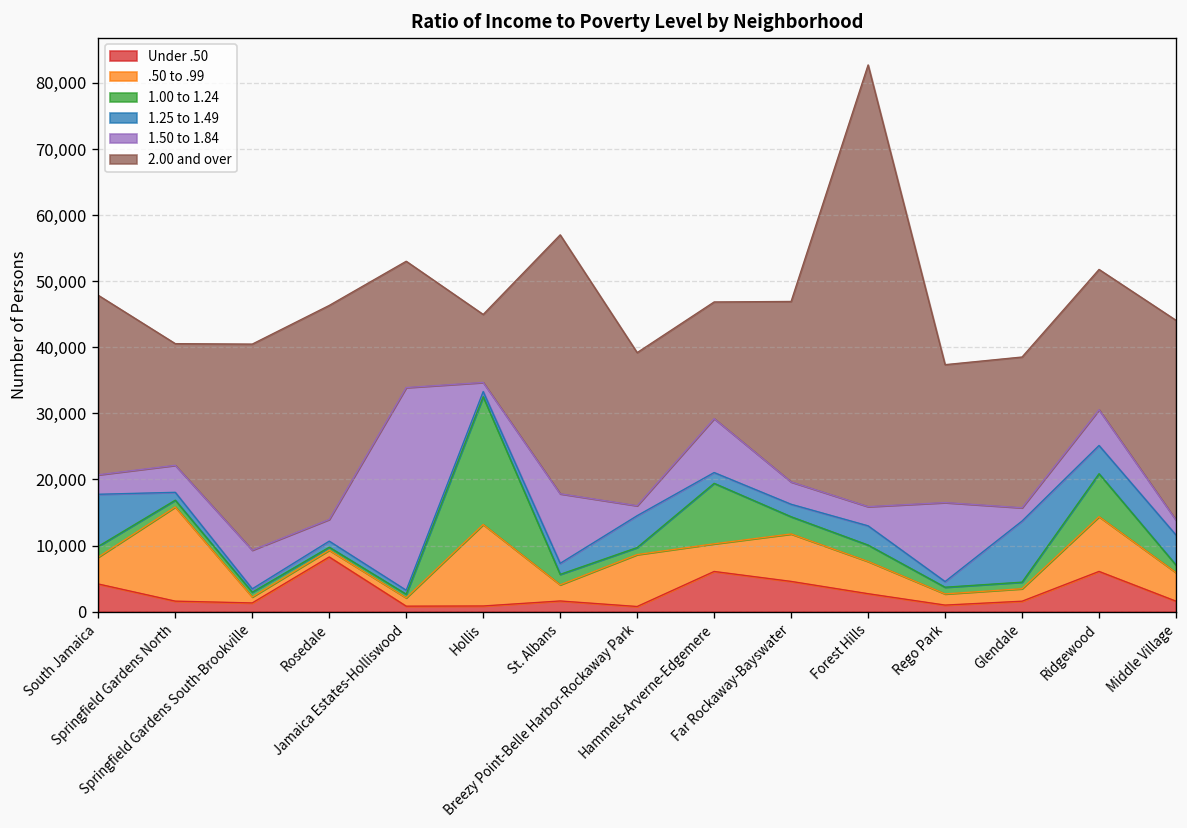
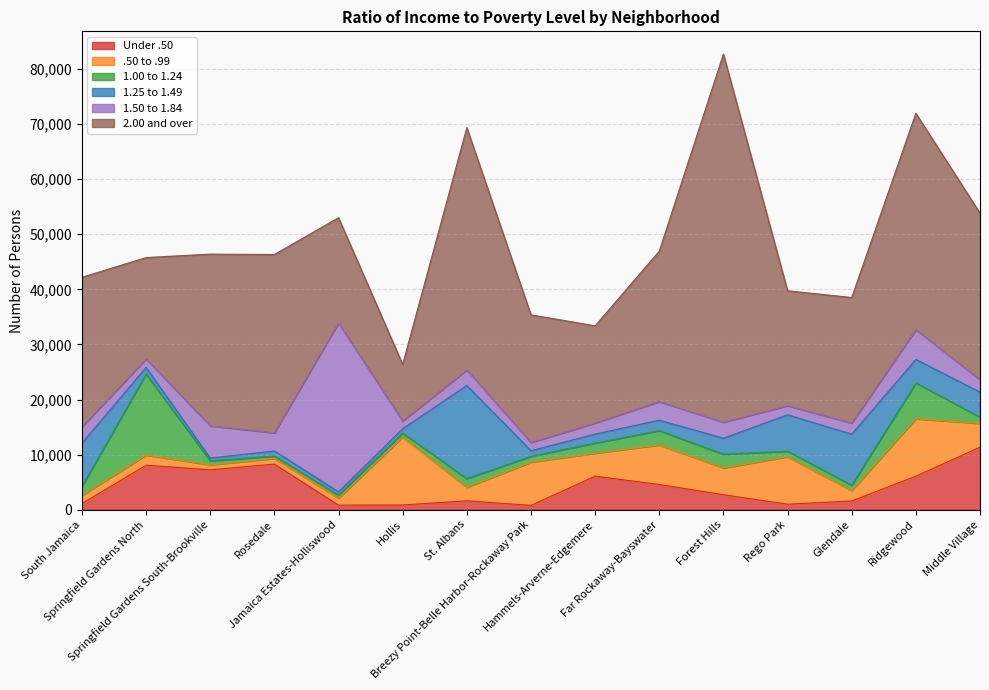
Under .50, South Jamaica: 4,000 -> 1,000
.50 to .99, South Jamaica: 4,000 -> 1,000
Under .50, Springfield Gardens North: 2,000 -> 8,000
.50 to .99, Springfield Gardens North: 14,000 -> 2,000
1.00 to 1.24, Springfield Gardens North: 1,000 -> 15,000
1.50 to 1.84, Springfield Gardens North: 4,000 -> 2,000
Under .50, Springfield Gardens South-Brookville: 1,000 -> 7,000
1.00 to 1.24, Hollis: 19,000 -> 1,000
1.25 to 1.49, St. Albans: 2,000 -> 17,000
1.50 to 1.84, St. Albans: 11,000 -> 3,000
2.00 and over, St. Albans: 39,000 -> 44,000
1.25 to 1.49, Breezy Point-Belle Harbor-Rockaway Park: 5,000 -> 1,000
1.00 to 1.24, Hammels-Arverne-Edgemere: 9,000 -> 2,000
1.50 to 1.84, Hammels-Arverne-Edgemere: 8,000 -> 2,000
.50 to .99, Rego Park: 2,000 -> 9,000
1.25 to 1.49, Rego Park: 1,000 -> 7,000
1.50 to 1.84, Rego Park: 12,000 -> 2,000
.50 to .99, Ridgewood: 8,000 -> 10,000
2.00 and over, Ridgewood: 21,000 -> 39,000
Under .50, Middle Village: 2,000 -> 11,000
